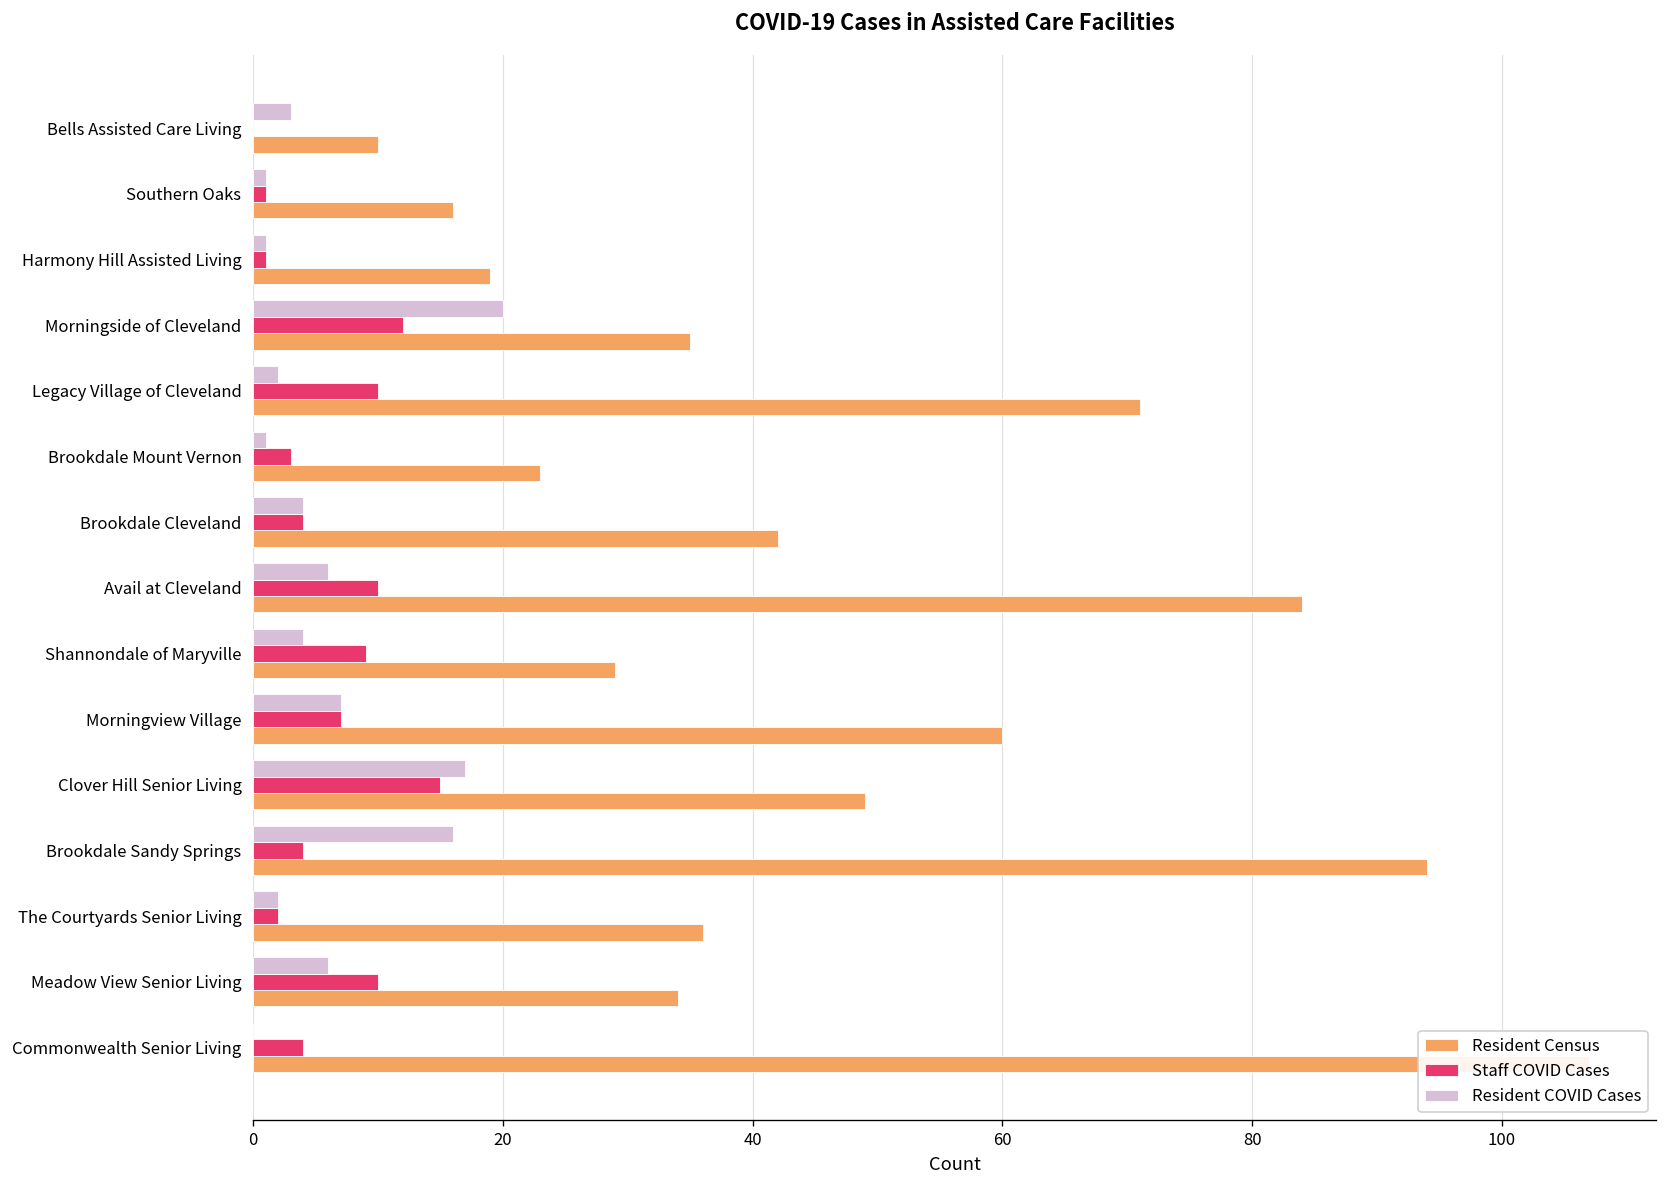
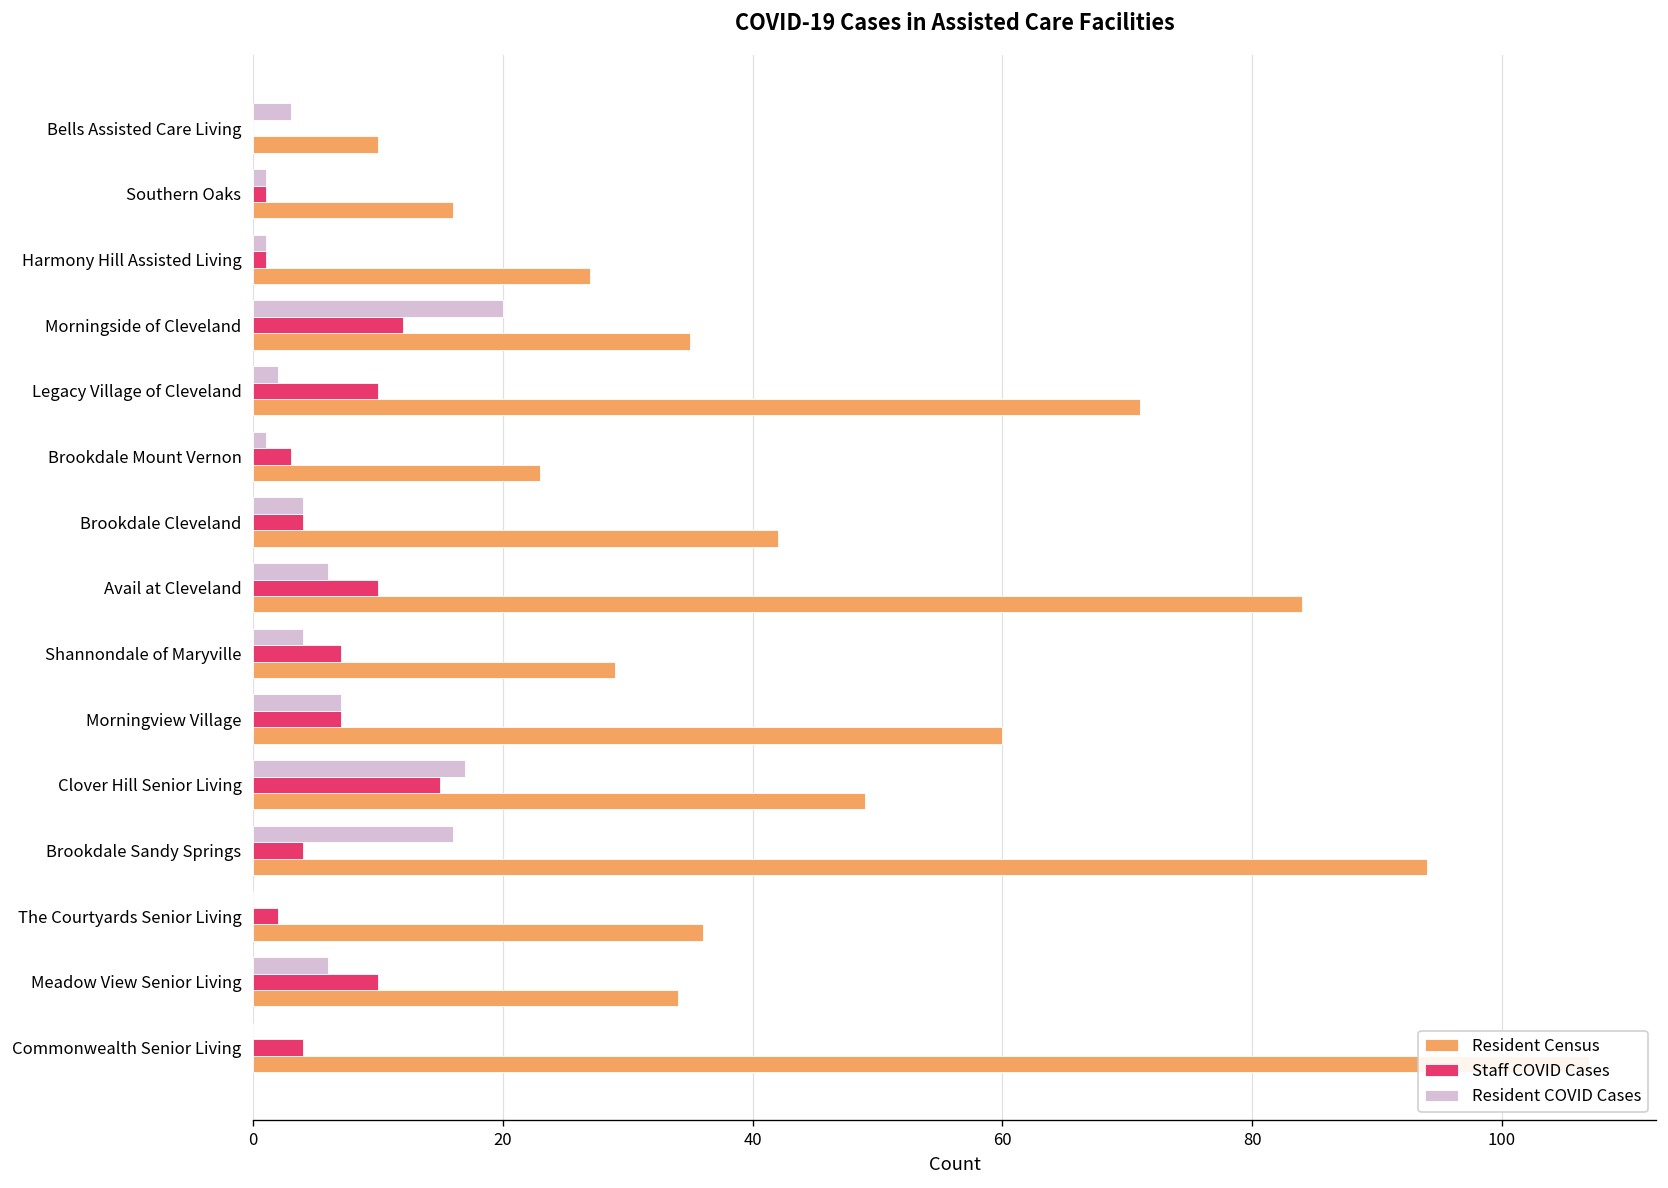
Resident Census, Harmony Hill Assisted Living: 19 -> 27
Staff COVID Cases, Shannondale of Maryville: 9 -> 7
Resident COVID Cases, The Courtyards Senior Living: 2 -> 0
